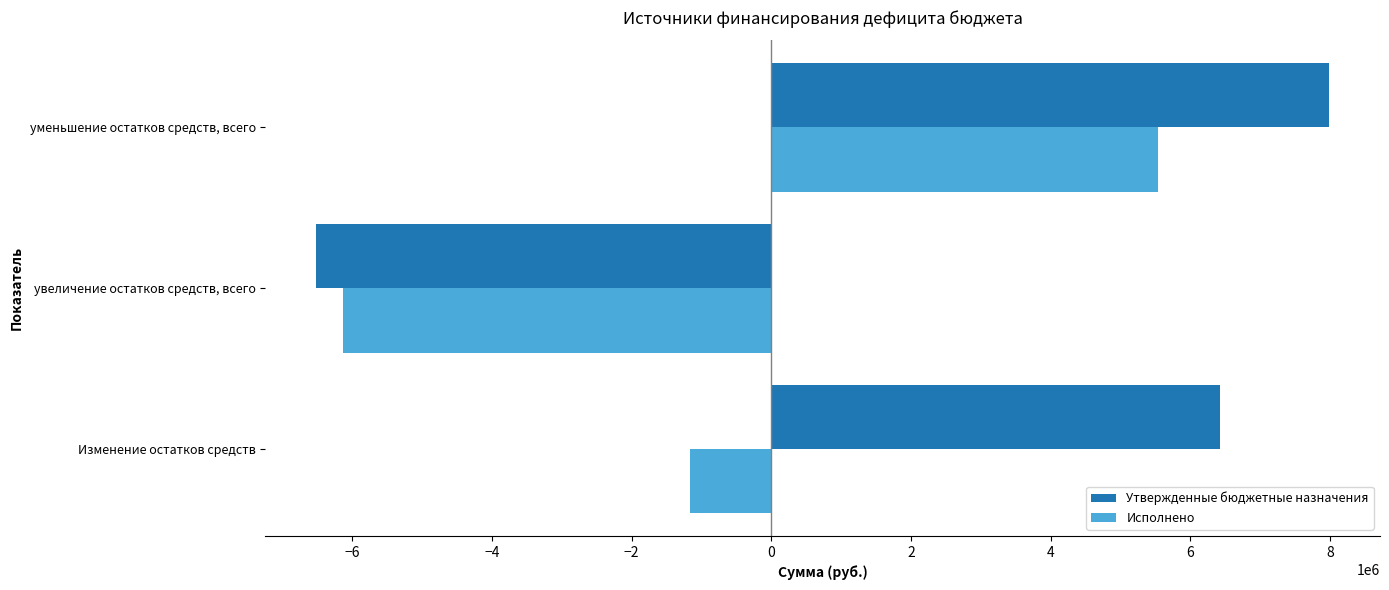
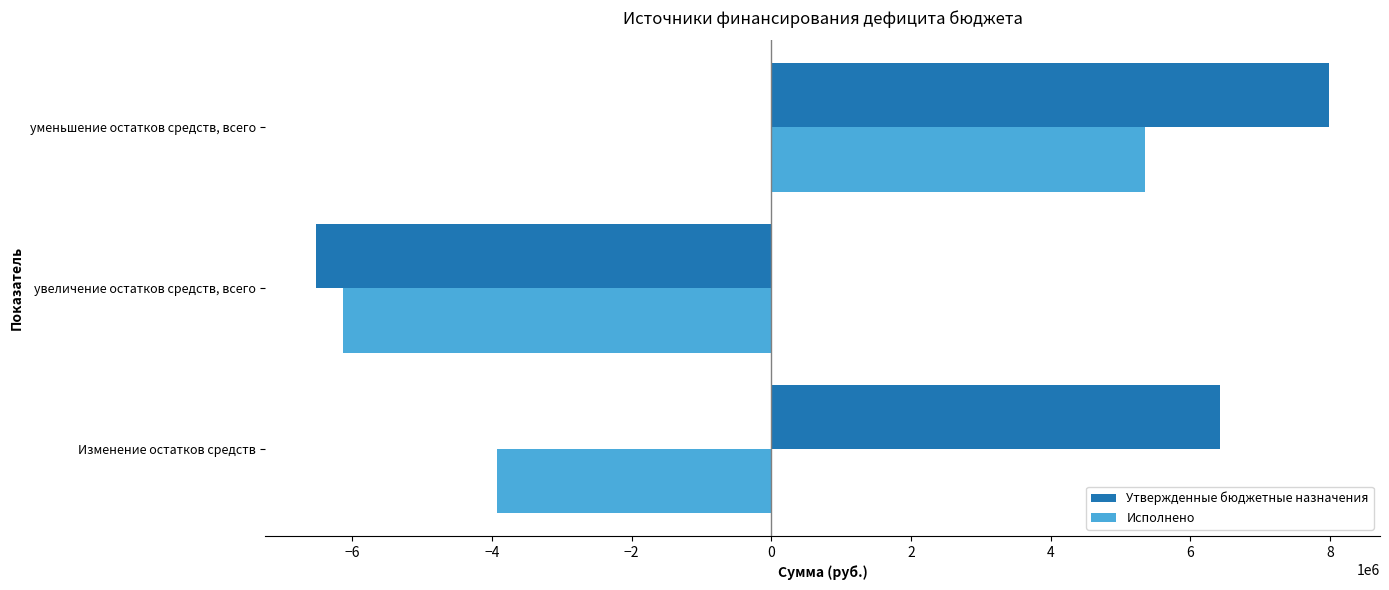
Исполнено, уменьшение остатков средств, всего: 5500000 -> 5300000
Исполнено, Изменение остатков средств: -1200000 -> -3900000
